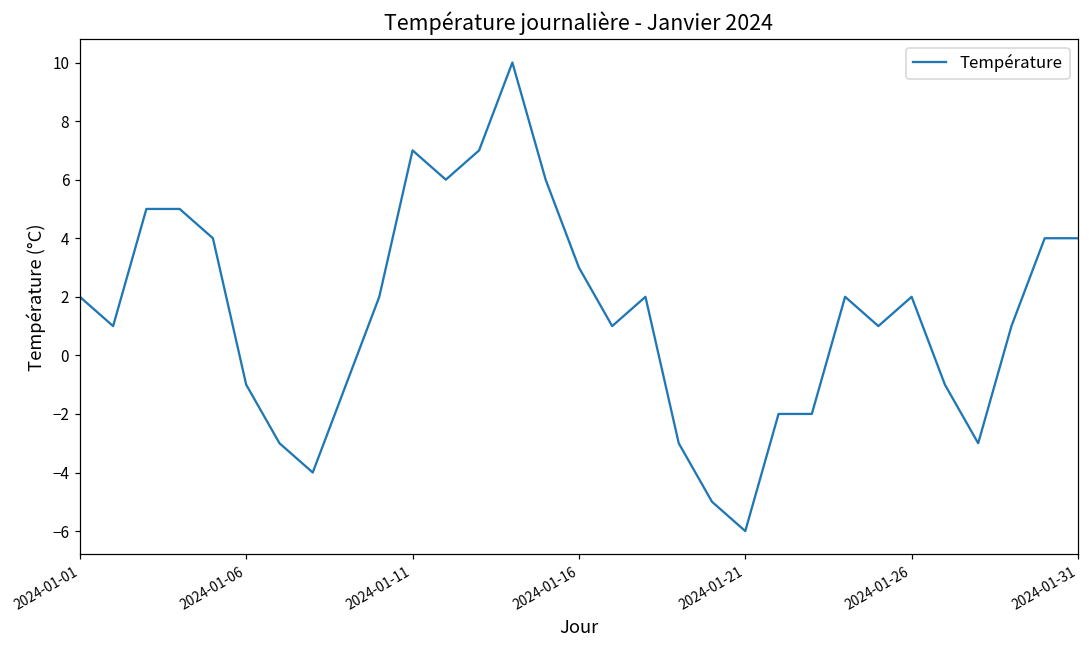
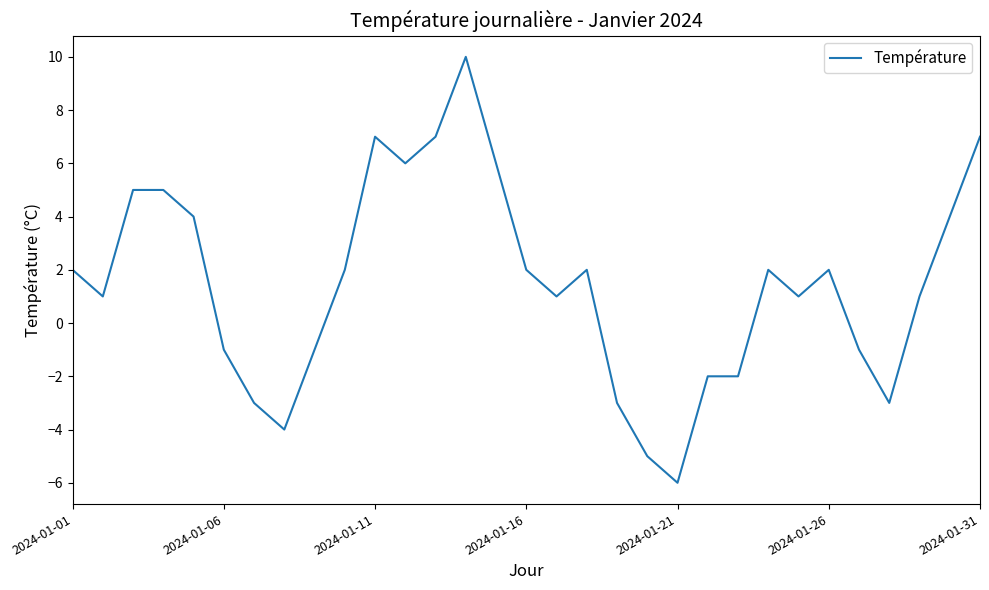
2024-01-16: 3 -> 2
2024-01-31: 4 -> 7
